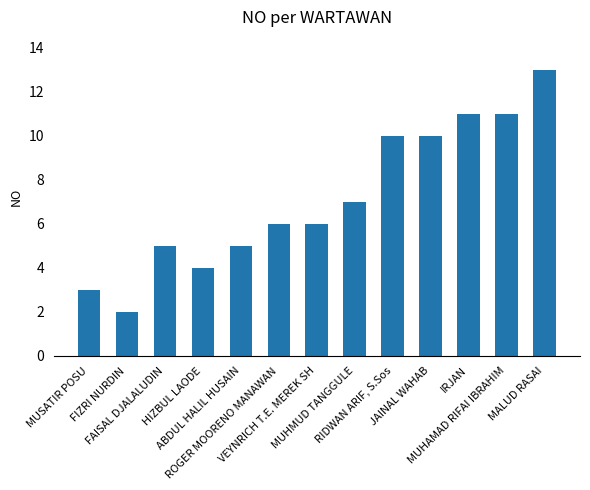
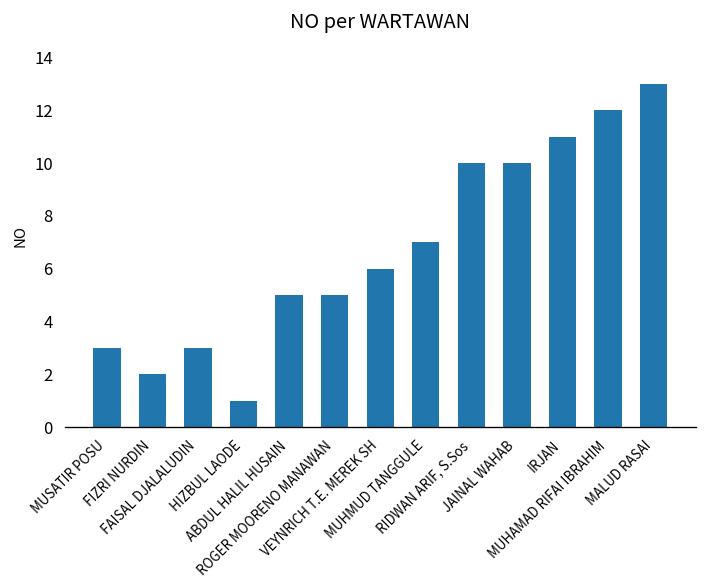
FAISAL DJALALUDIN: 5 -> 3
HIZBUL LAODE: 4 -> 1
ROGER MOORENO MANAWAN: 6 -> 5
MUHAMAD RIFAI IBRAHIM: 11 -> 12
